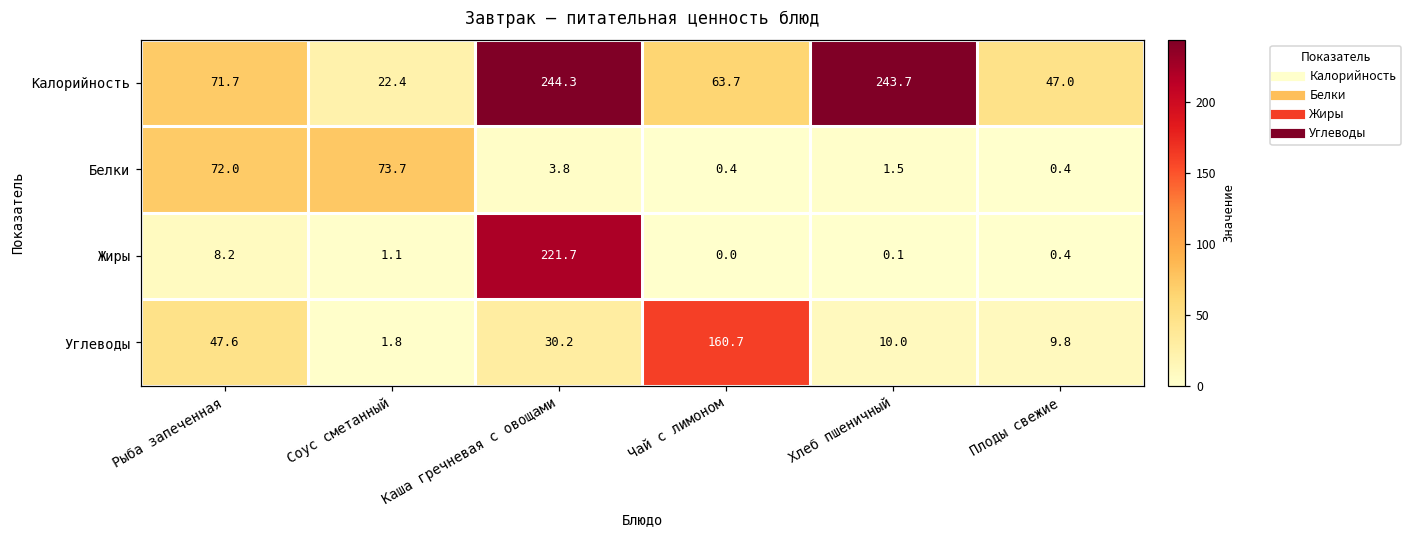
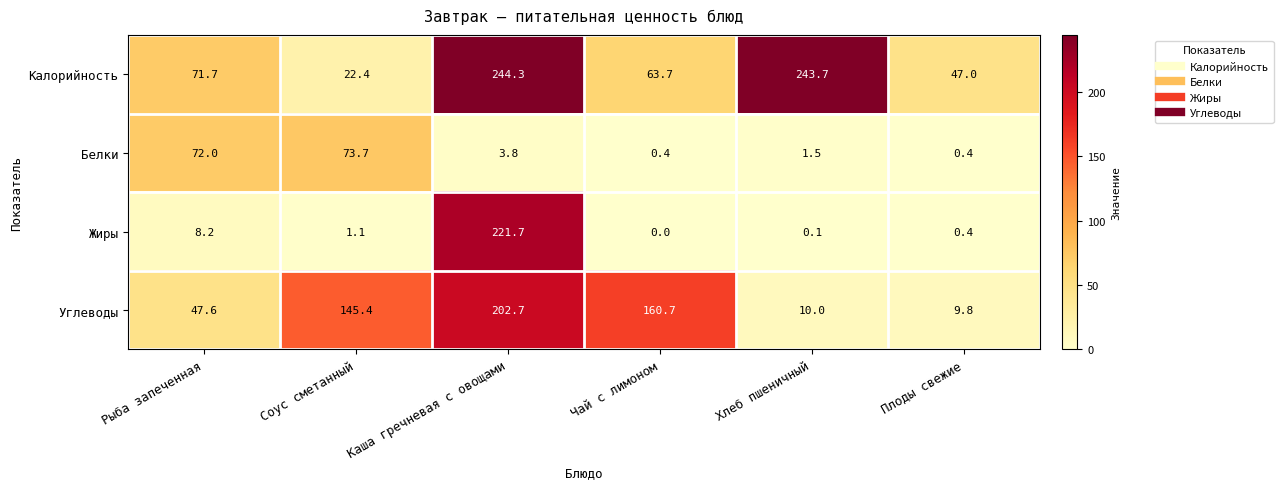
Углеводы, Соус сметанный: 1.8 -> 145.4
Углеводы, Каша гречневая с овощами: 30.2 -> 202.7
